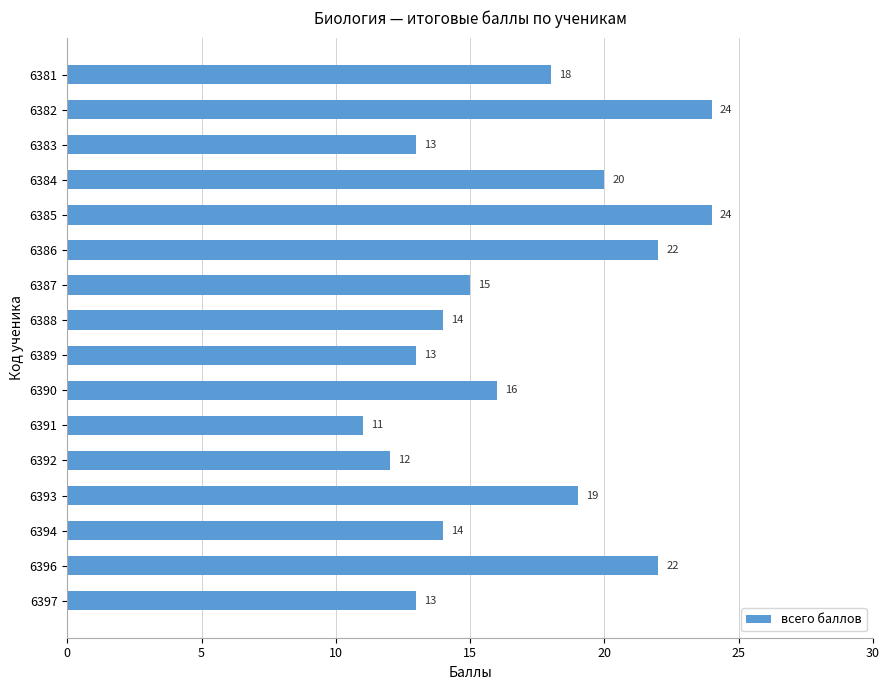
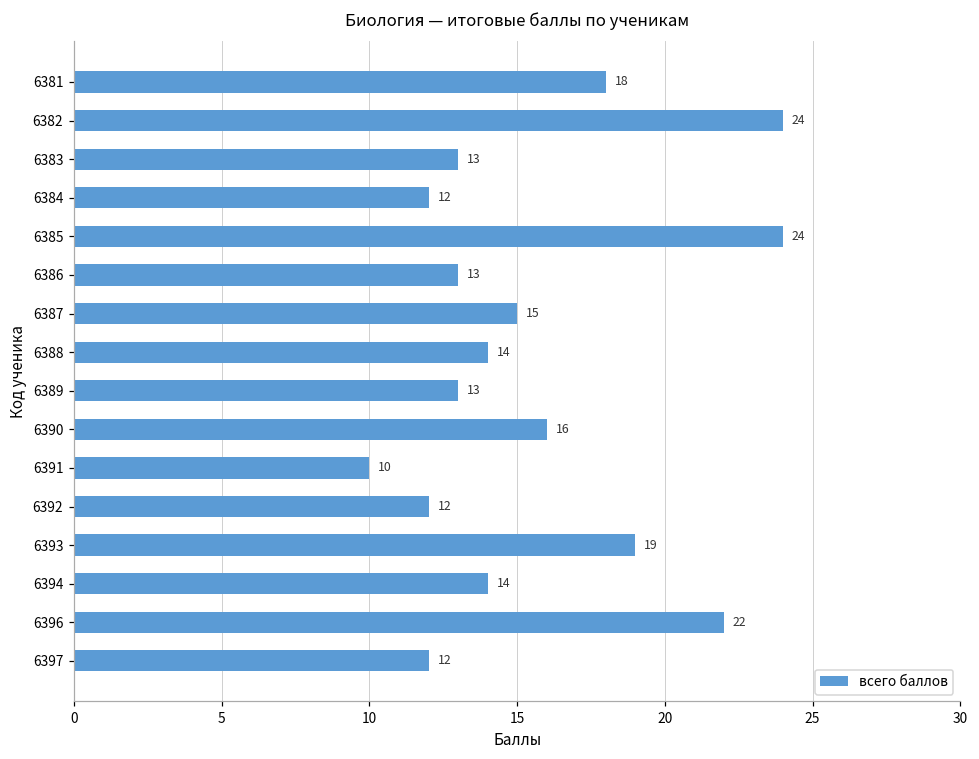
6384: 20 -> 12
6386: 22 -> 13
6391: 11 -> 10
6397: 13 -> 12
